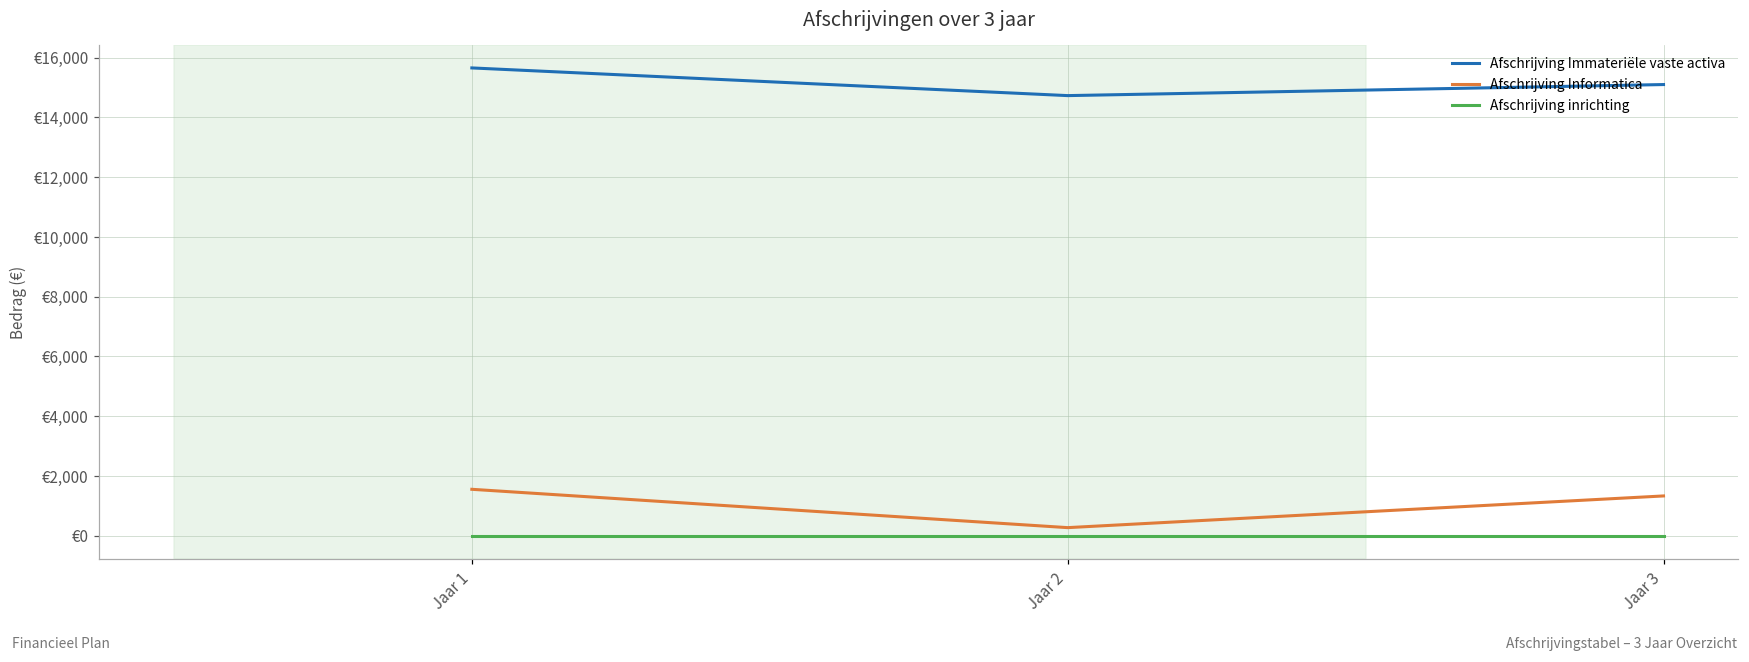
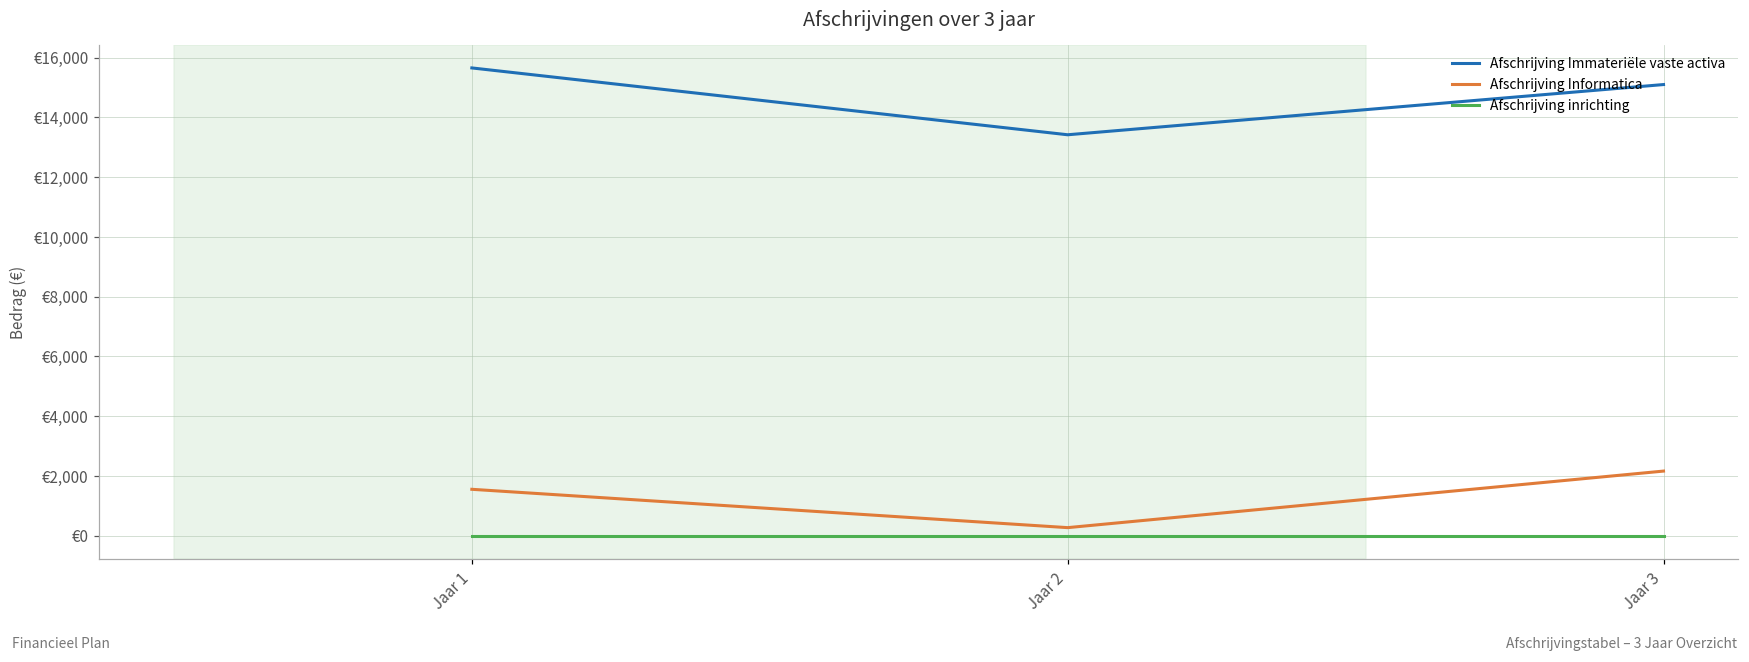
Afschrijving Immateriële vaste activa, Jaar 2: €14,700 -> €13,400
Afschrijving Informatica, Jaar 3: €1,300 -> €2,200
